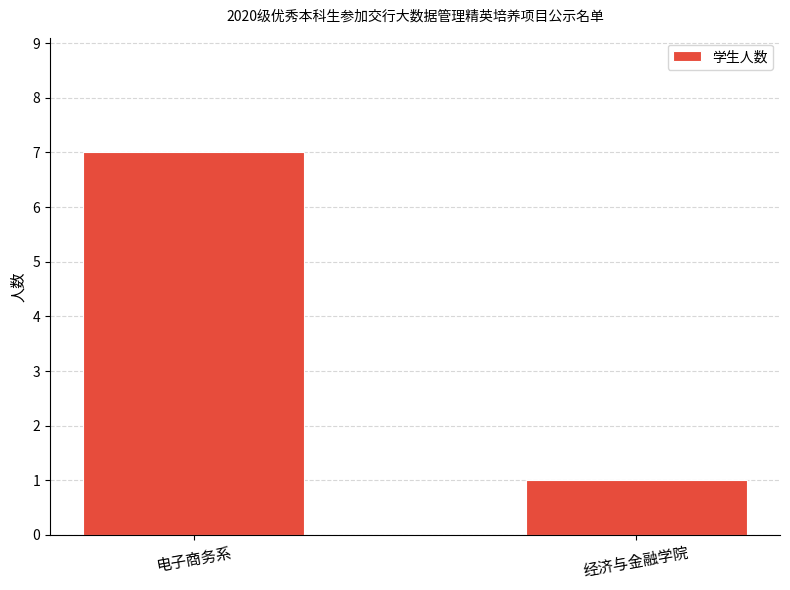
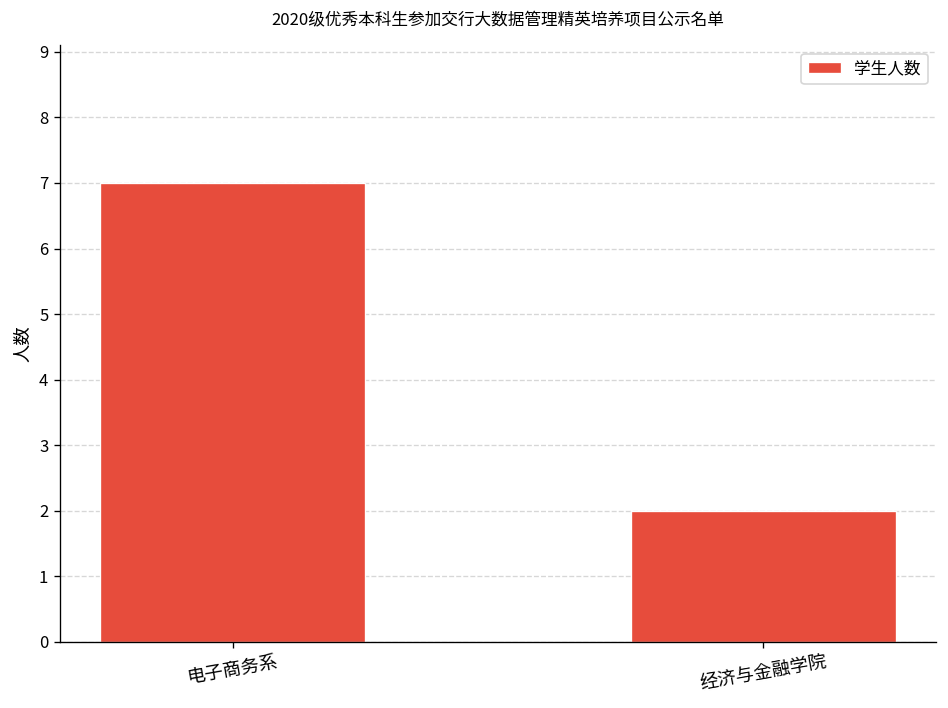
经济与金融学院: 1 -> 2
